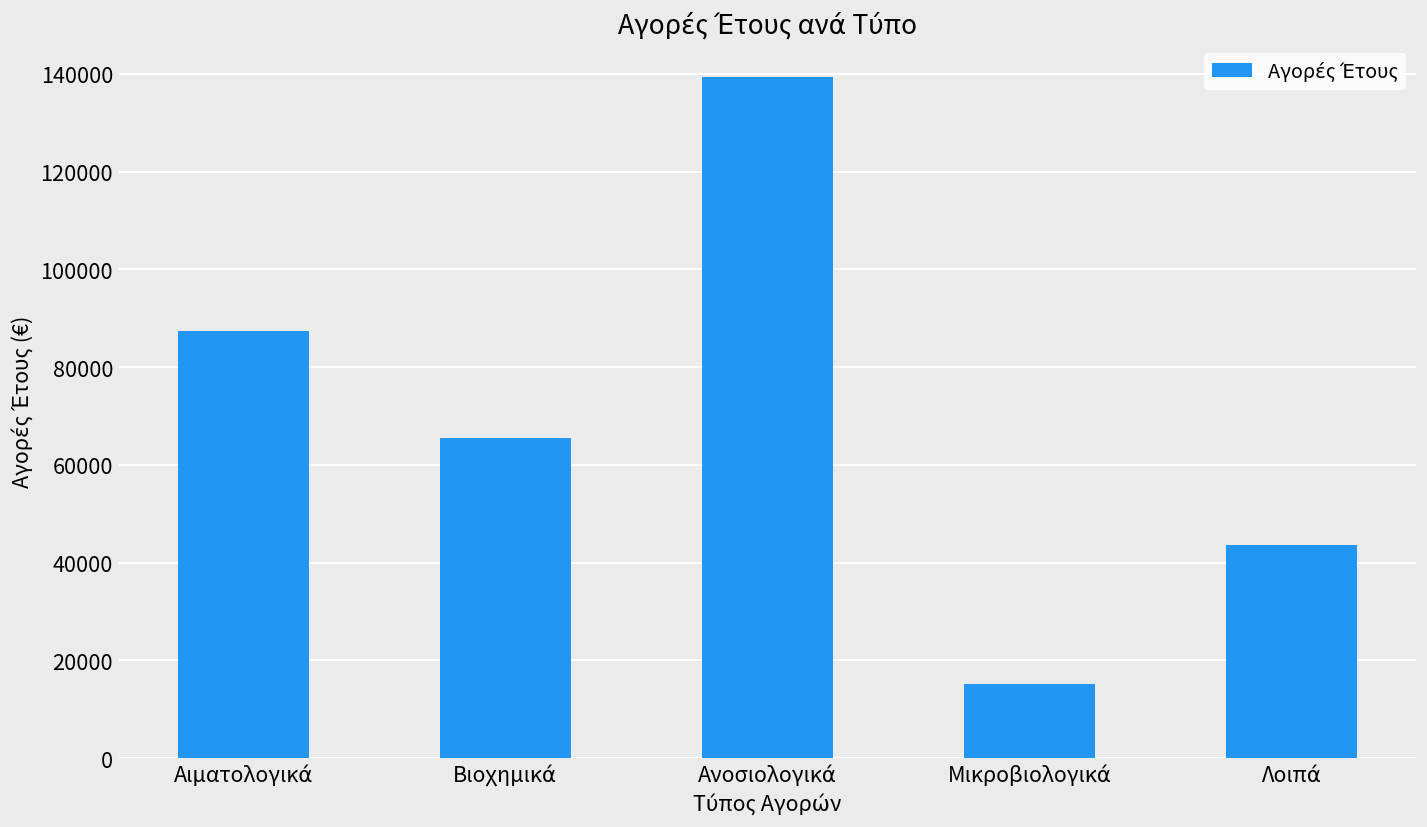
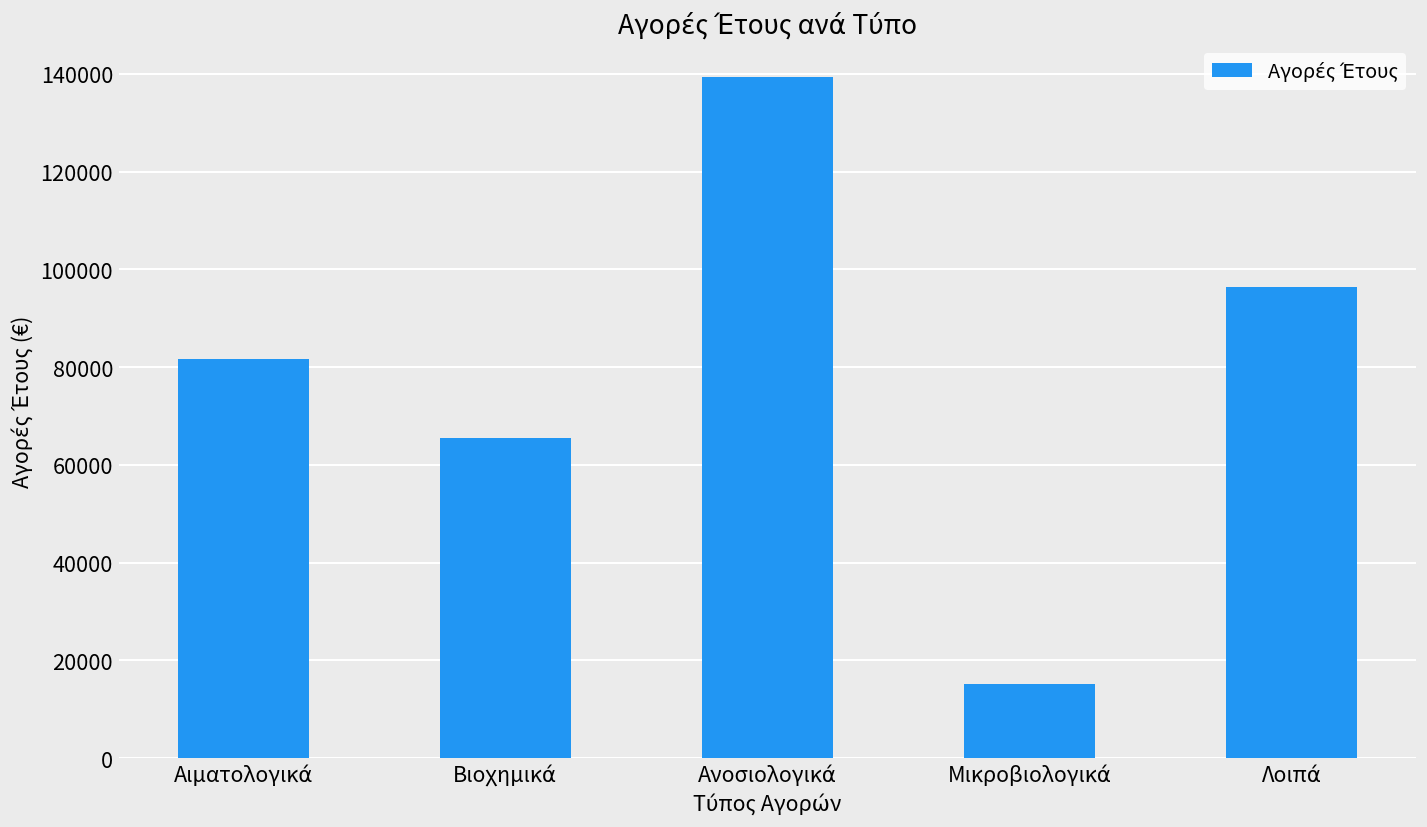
Αιματολογικά: 87000 -> 82000
Λοιπά: 44000 -> 96000
